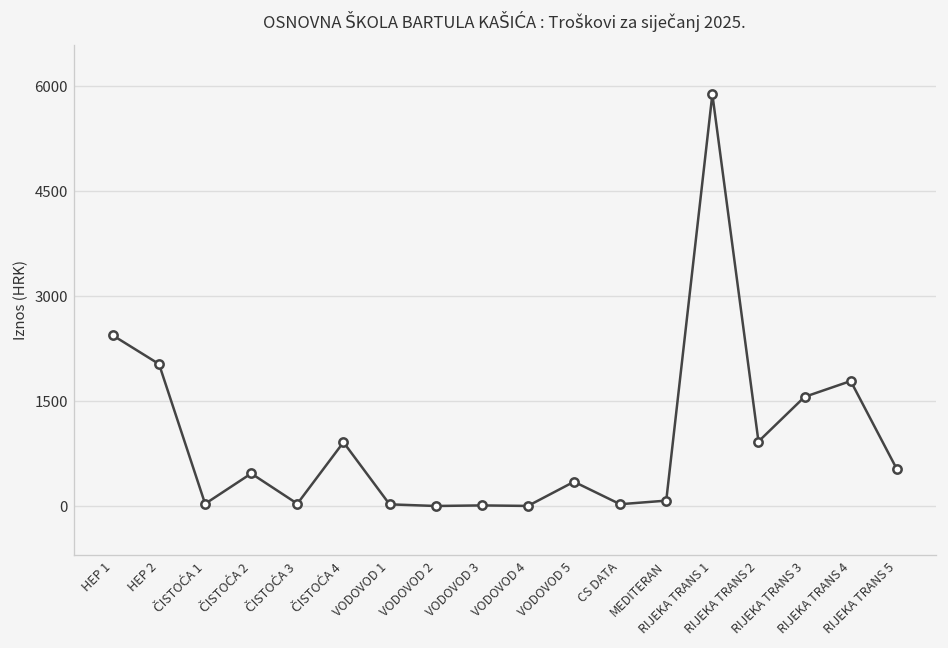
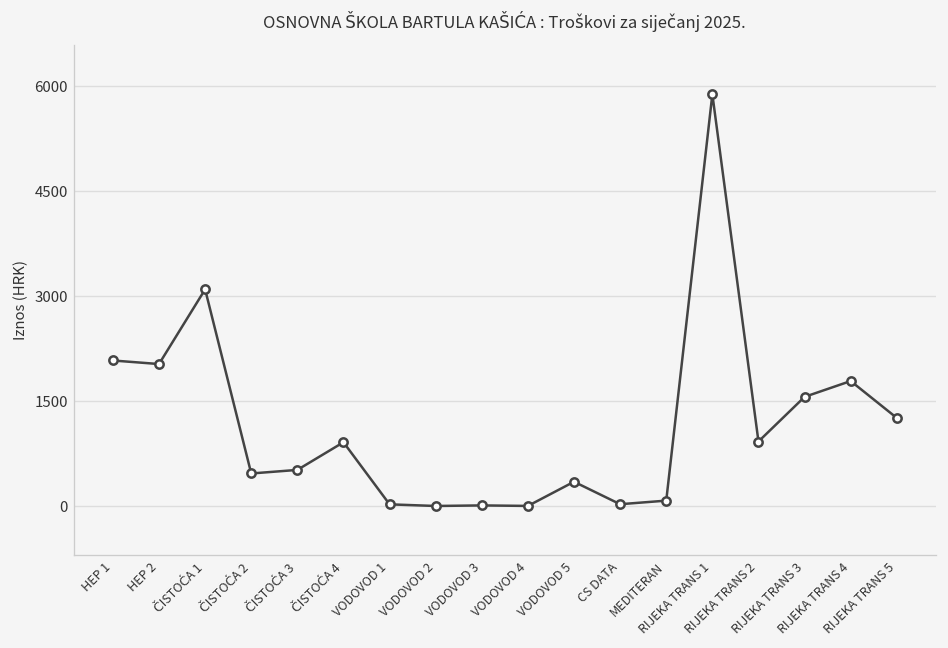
HEP 1: 2400 -> 2100
ČISTOĆA 1: 0 -> 3100
ČISTOĆA 3: 0 -> 500
RIJEKA TRANS 5: 500 -> 1300
